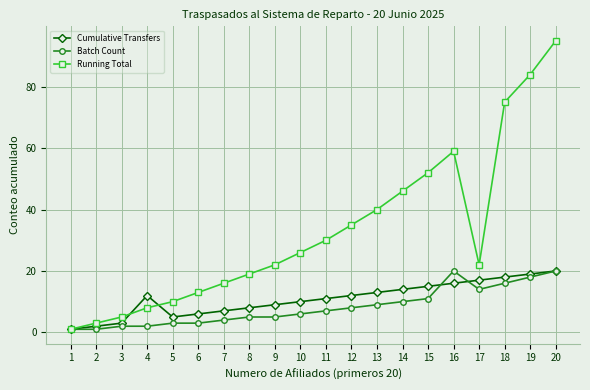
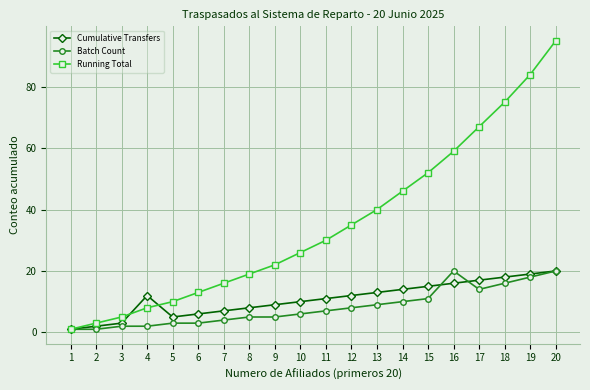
Running Total, 17: 22 -> 67
